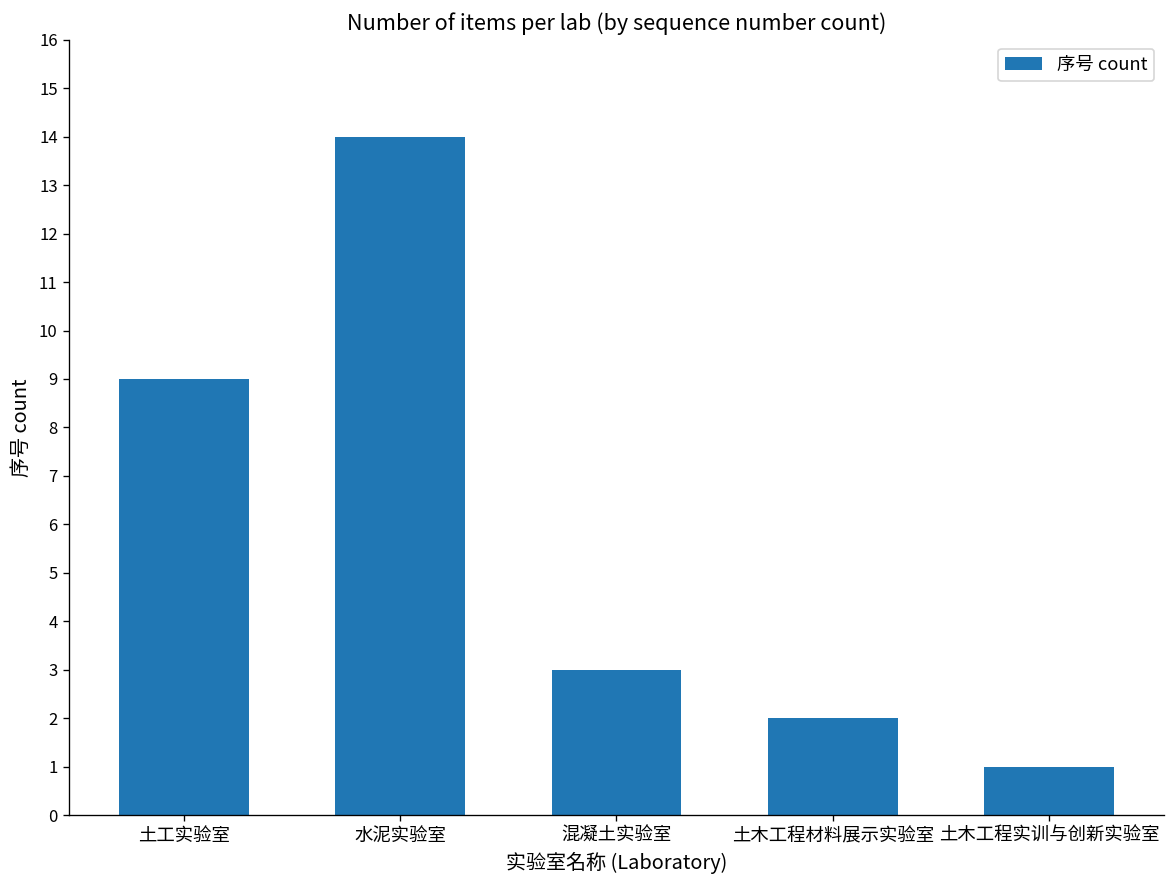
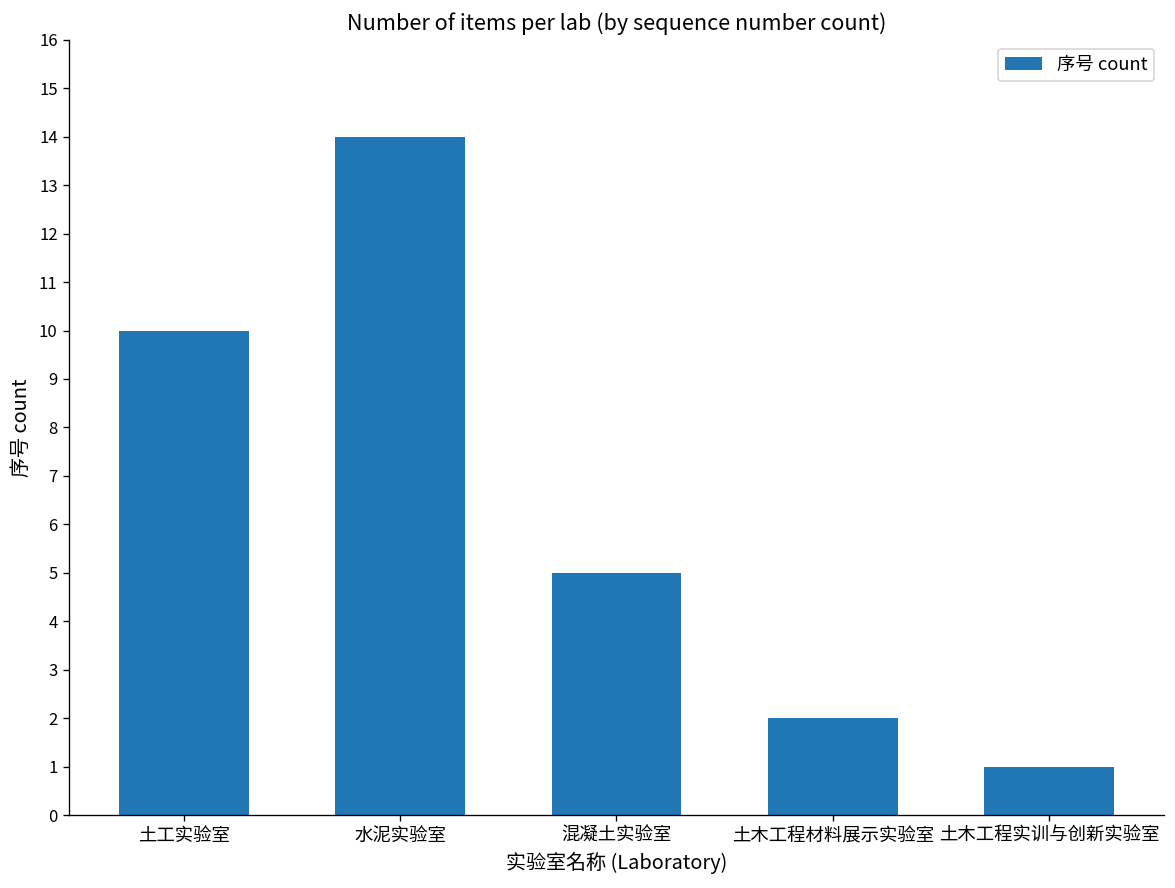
土工实验室: 9 -> 10
混凝土实验室: 3 -> 5
